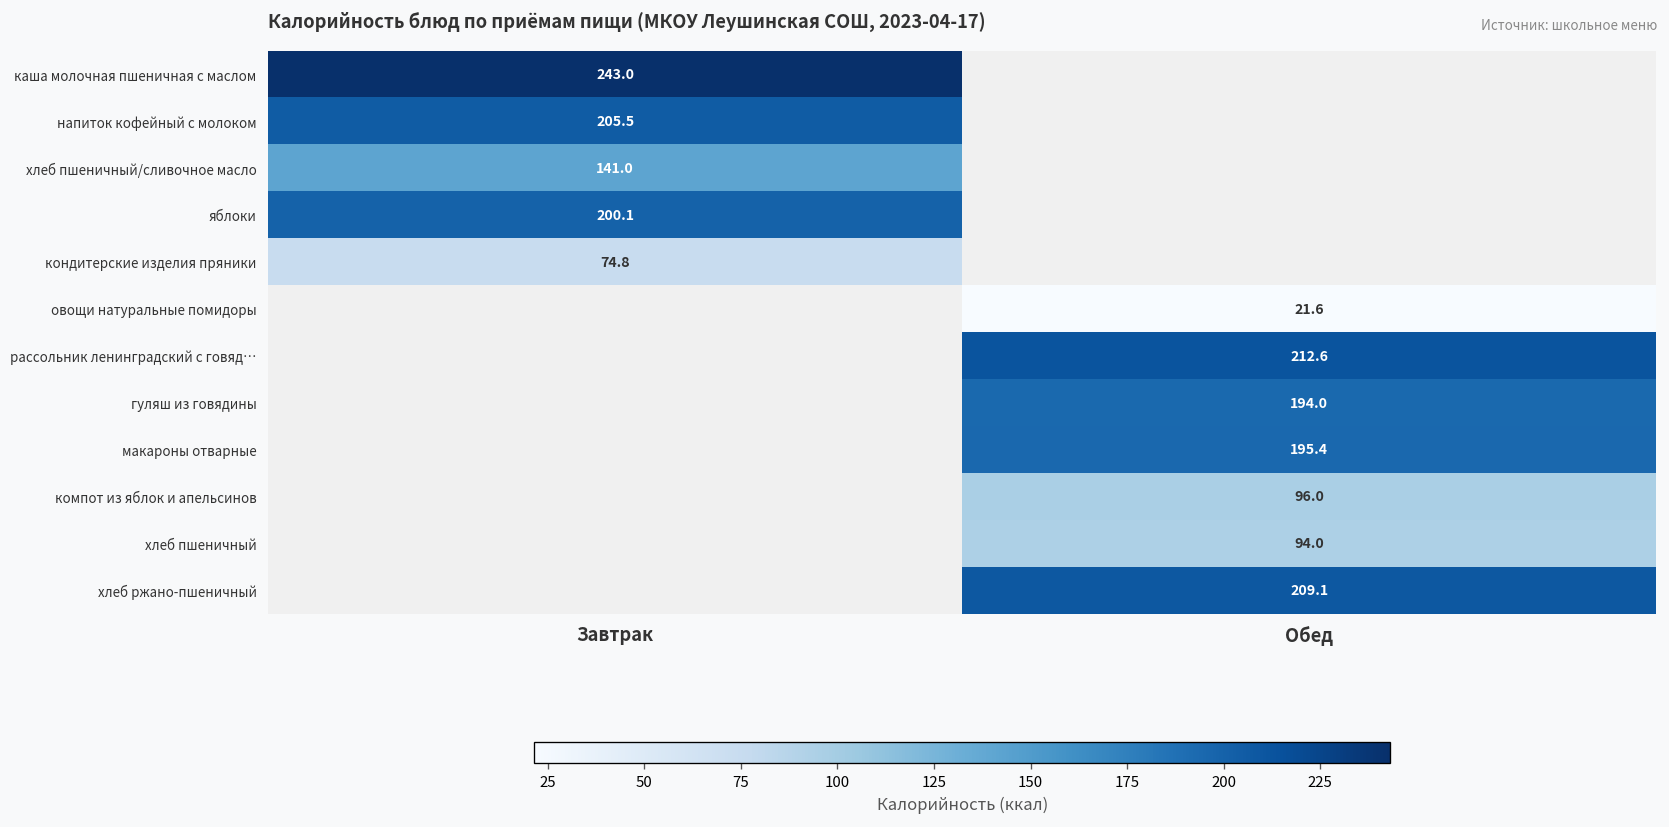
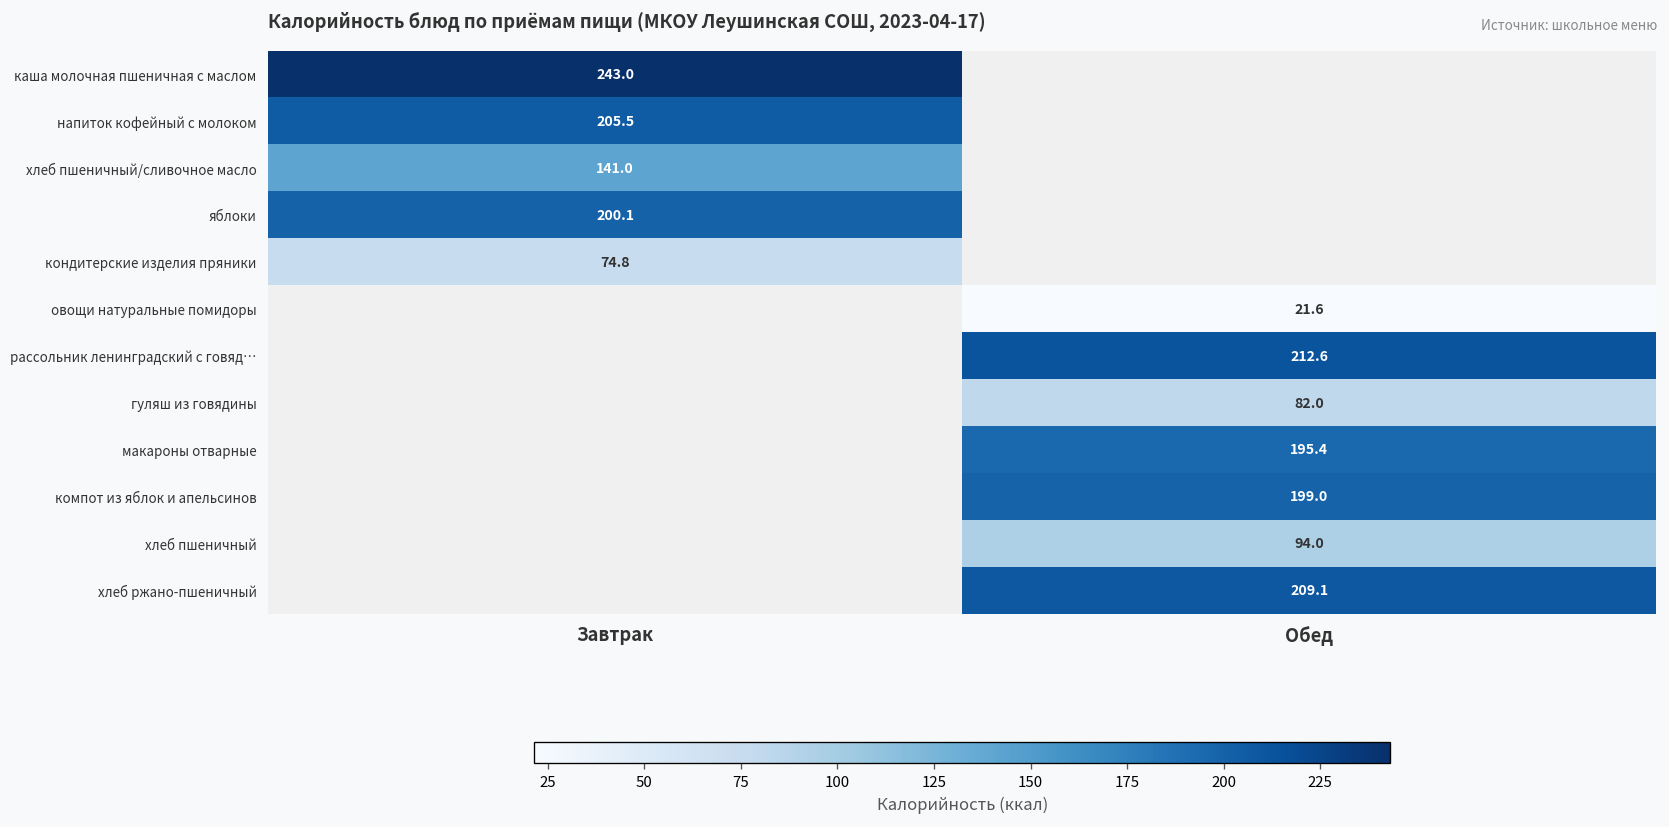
гуляш из говядины, Обед: 194.0 -> 82.0
компот из яблок и апельсинов, Обед: 96.0 -> 199.0
